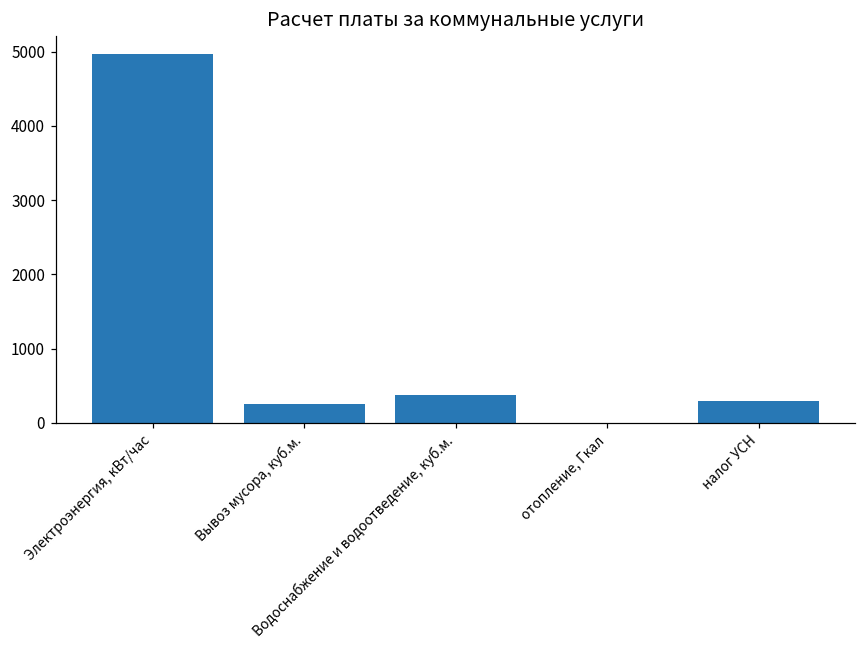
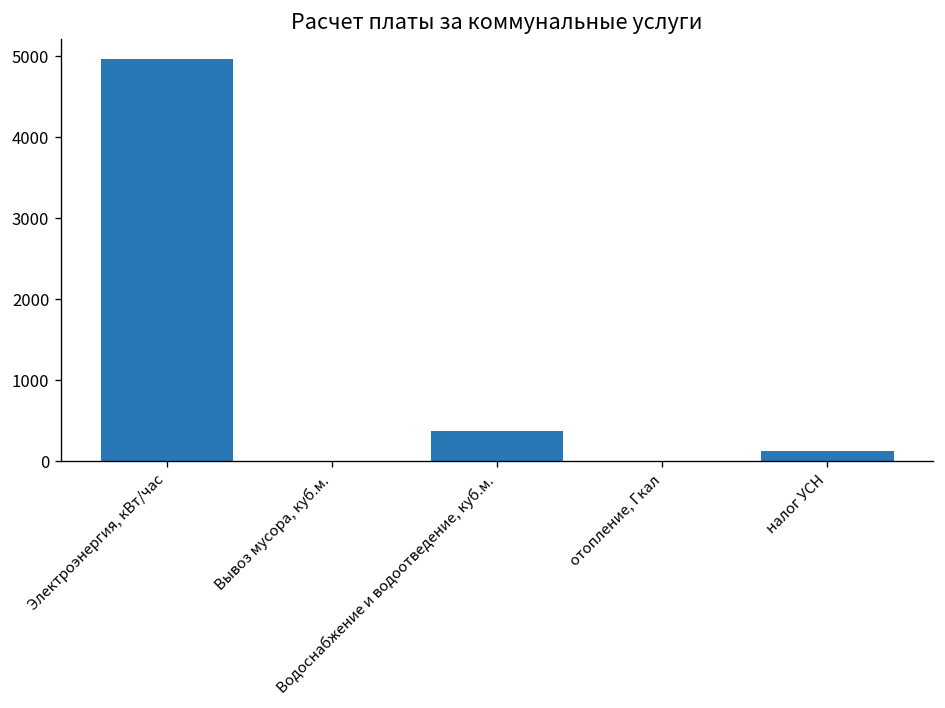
Вывоз мусора, куб.м.: 200 -> 0
налог УСН: 300 -> 100
